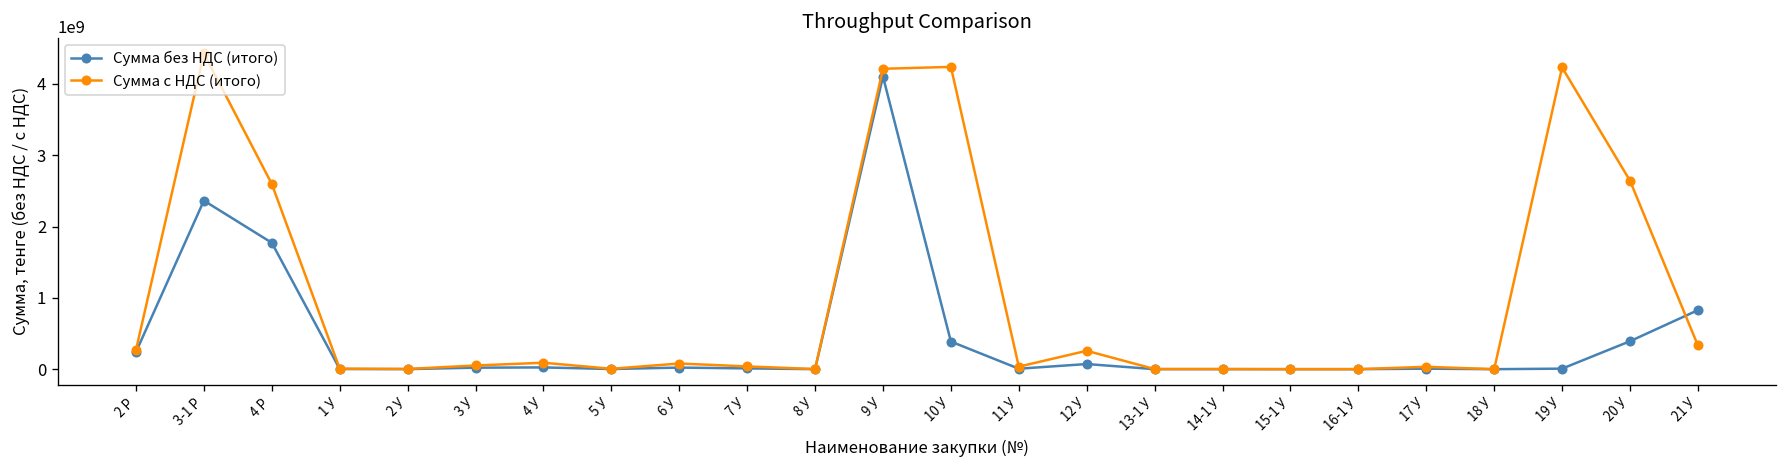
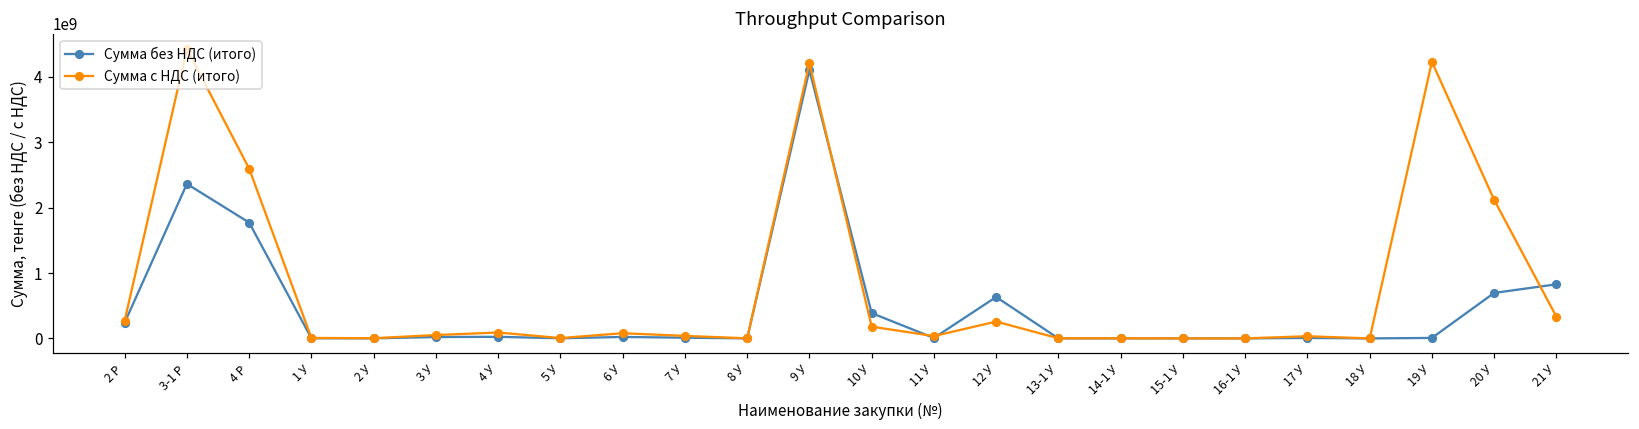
Сумма с НДС (итого), 10 У: 4200000000 -> 200000000
Сумма без НДС (итого), 12 У: 100000000 -> 600000000
Сумма без НДС (итого), 20 У: 400000000 -> 700000000
Сумма с НДС (итого), 20 У: 2600000000 -> 2100000000
